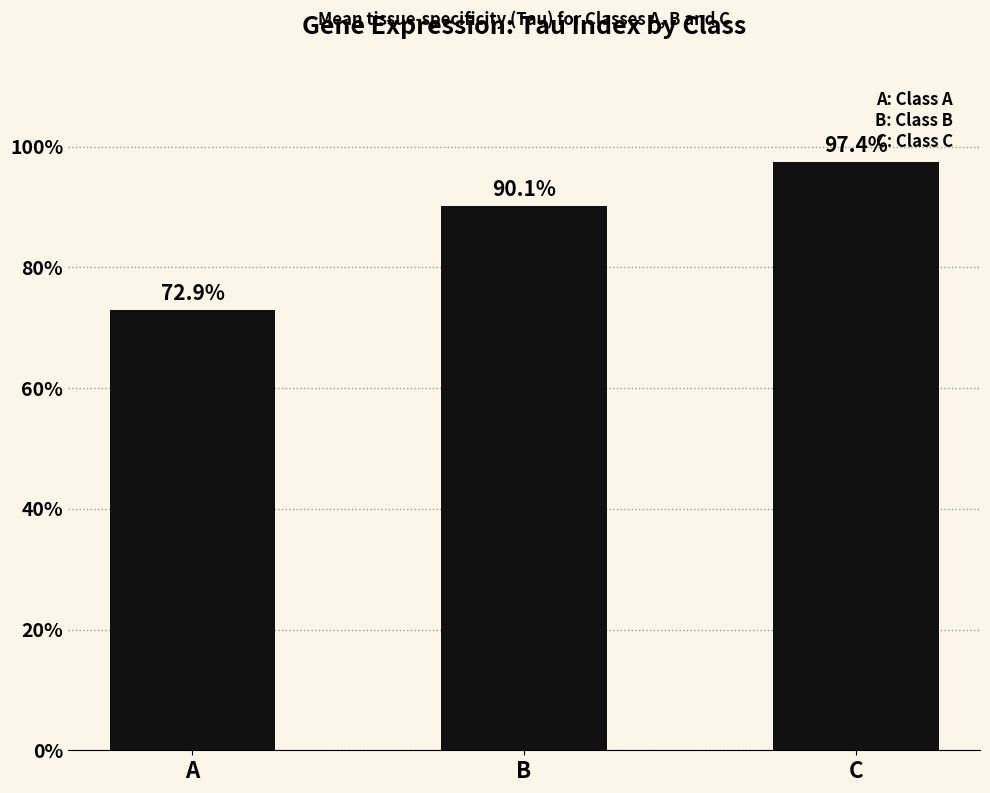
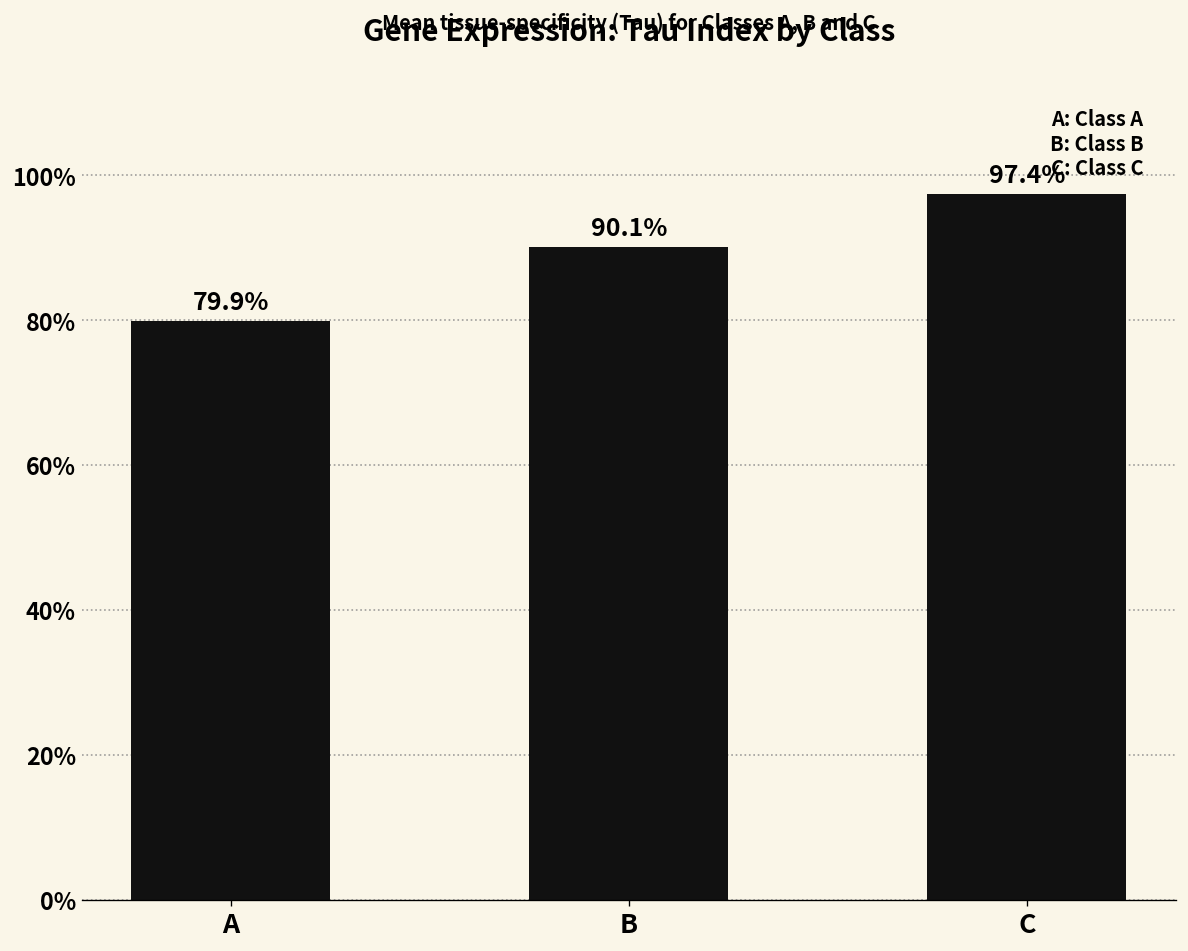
A: 72.9% -> 79.9%
